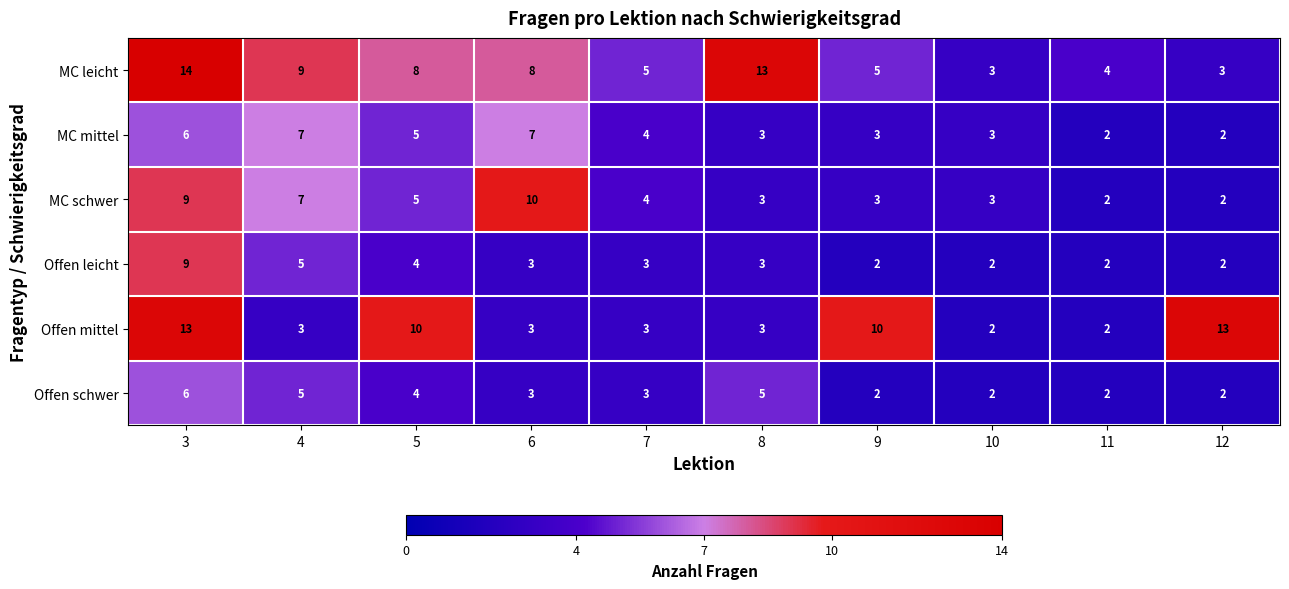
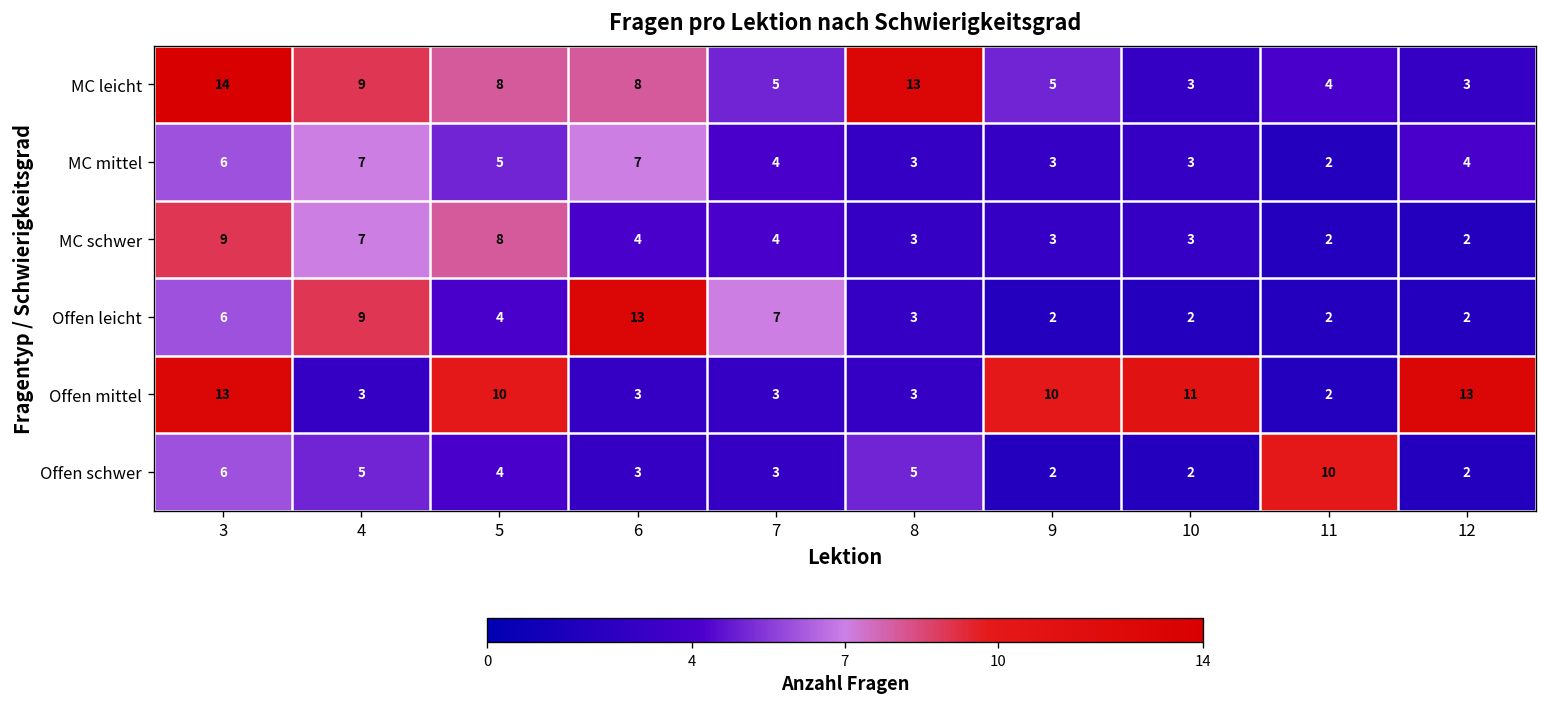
MC mittel, 12: 2 -> 4
MC schwer, 5: 5 -> 8
MC schwer, 6: 10 -> 4
Offen leicht, 3: 9 -> 6
Offen leicht, 4: 5 -> 9
Offen leicht, 6: 3 -> 13
Offen leicht, 7: 3 -> 7
Offen mittel, 10: 2 -> 11
Offen schwer, 11: 2 -> 10
